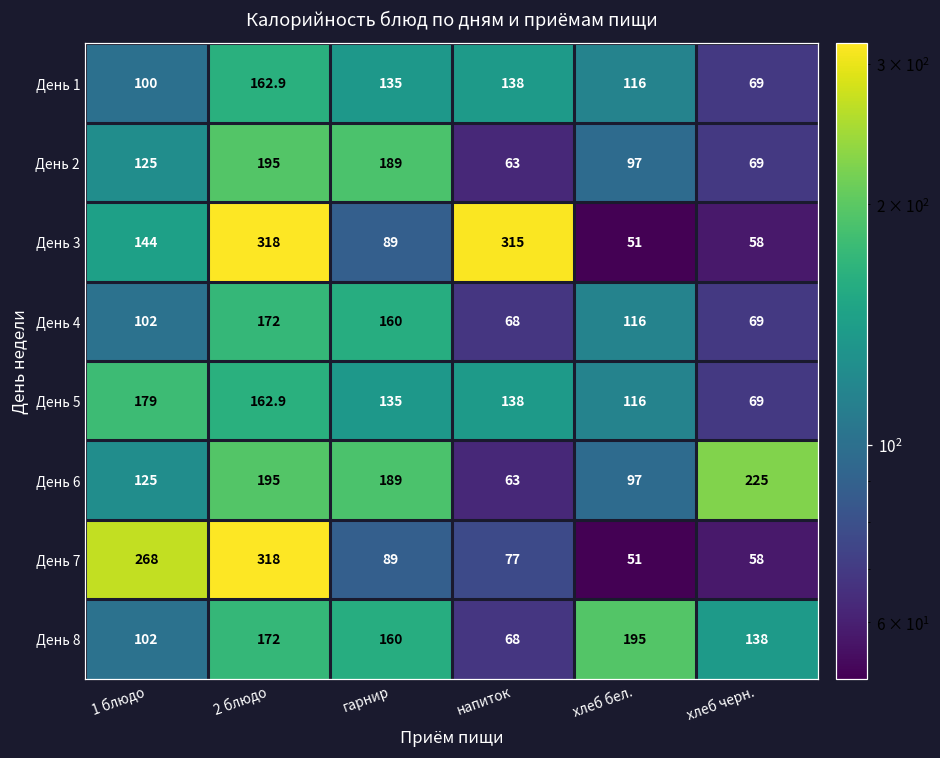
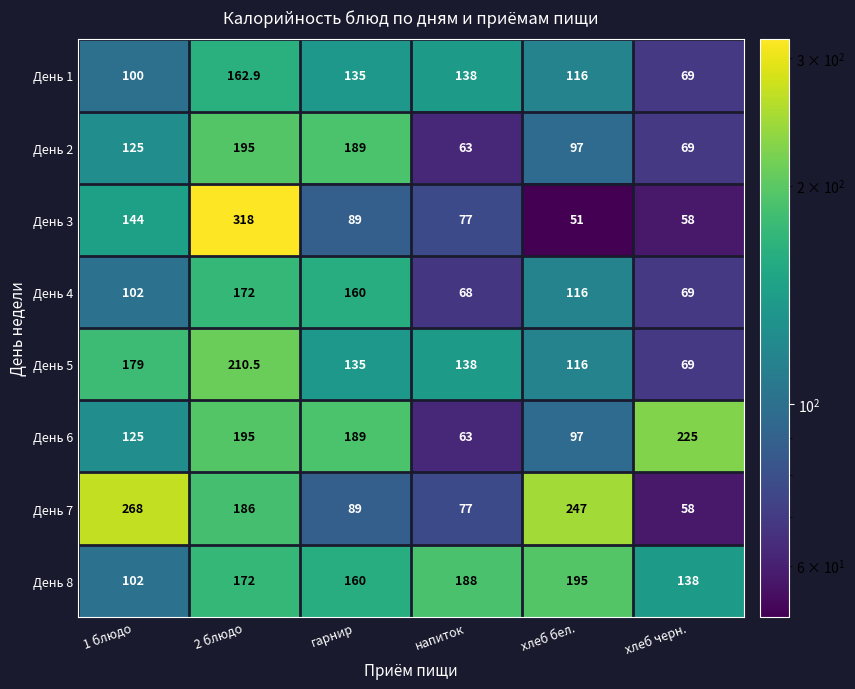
День 3, напиток: 315 -> 77
День 5, 2 блюдо: 162.9 -> 210.5
День 7, 2 блюдо: 318 -> 186
День 7, хлеб бел.: 51 -> 247
День 8, напиток: 68 -> 188
